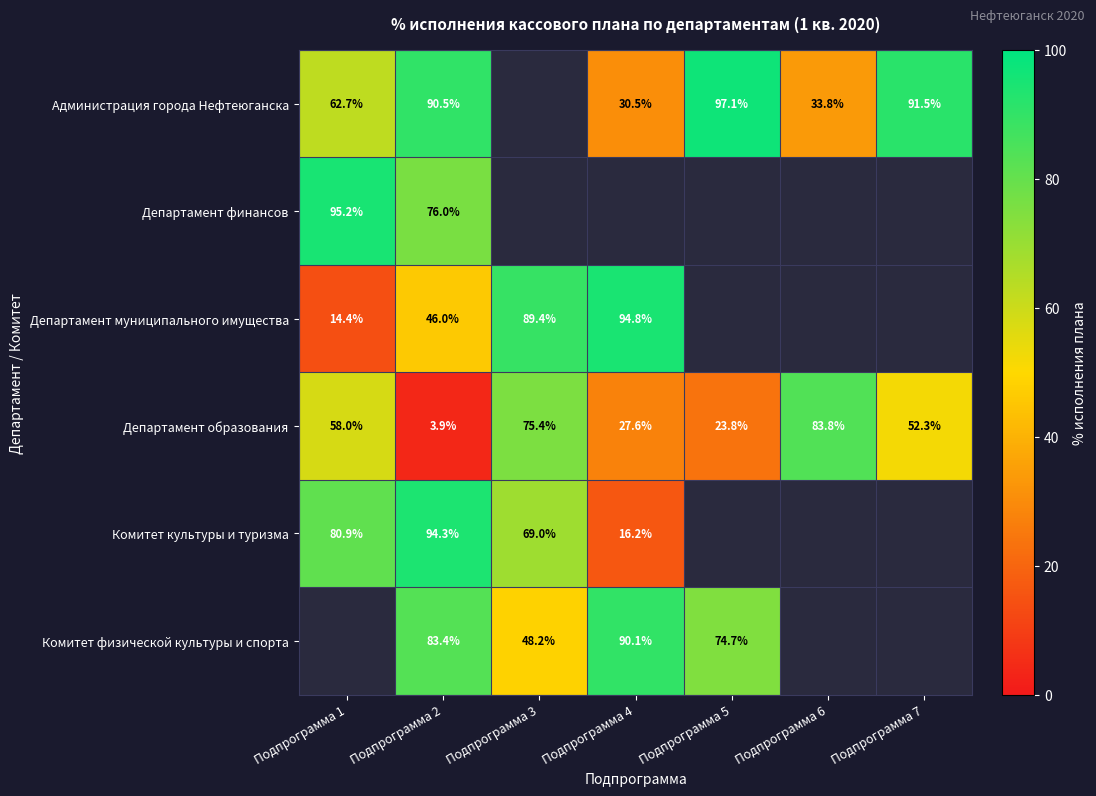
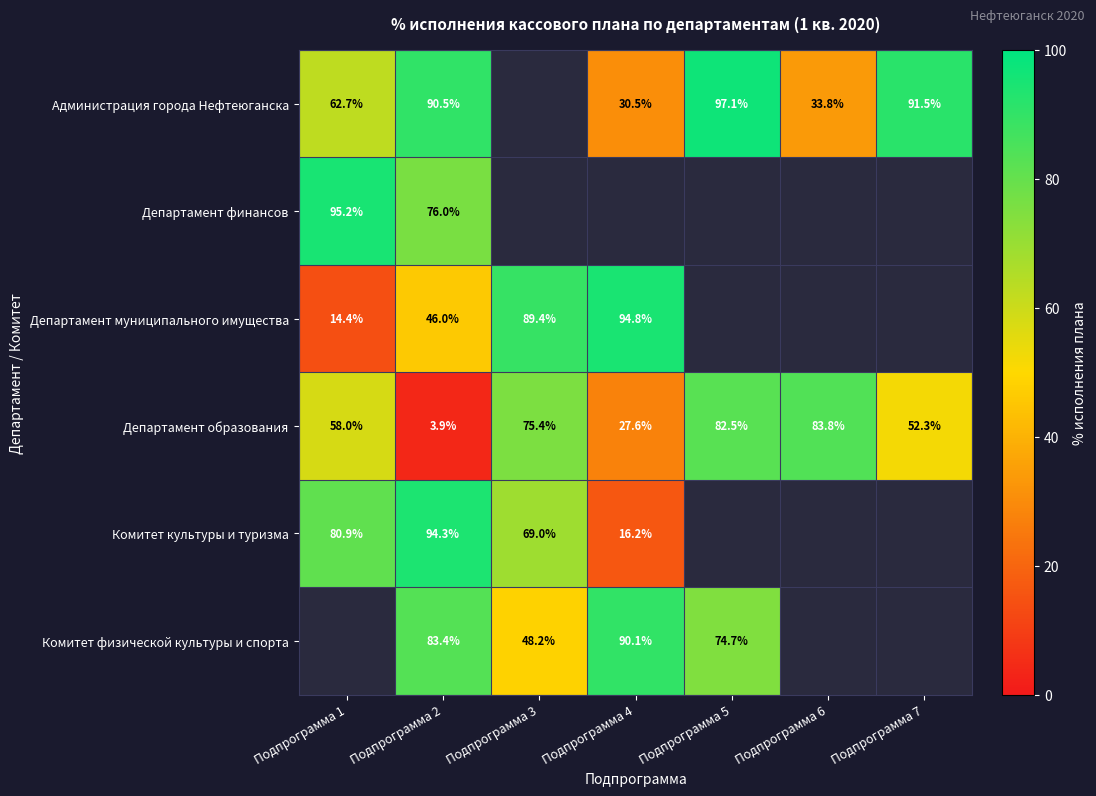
Департамент образования, Подпрограмма 5: 23.8% -> 82.5%
